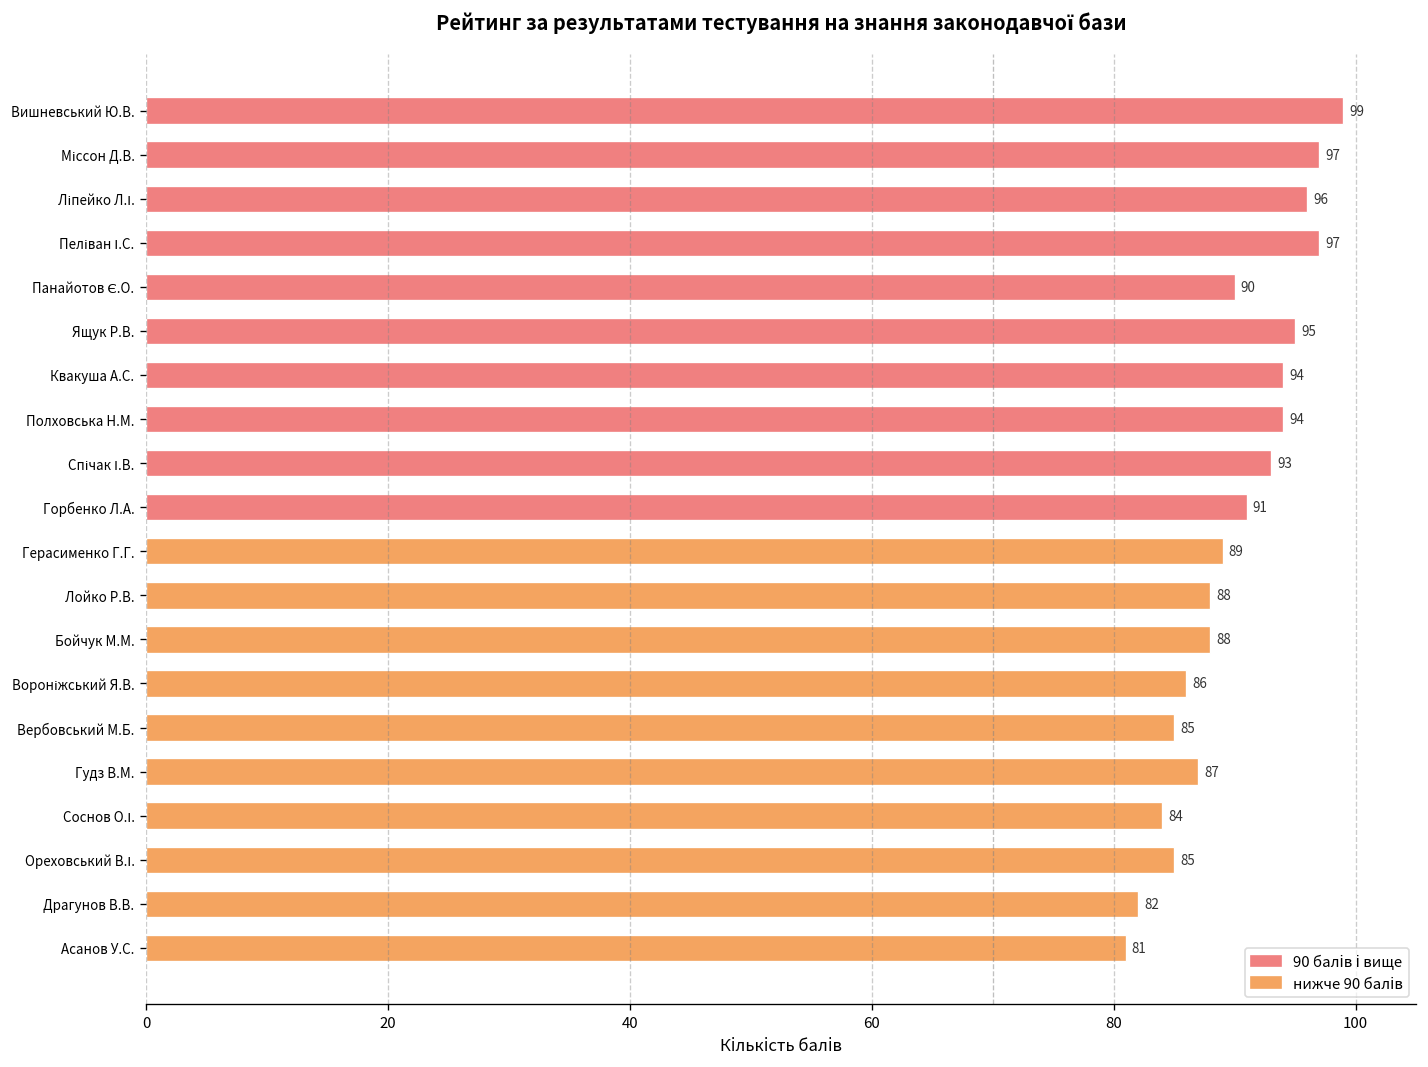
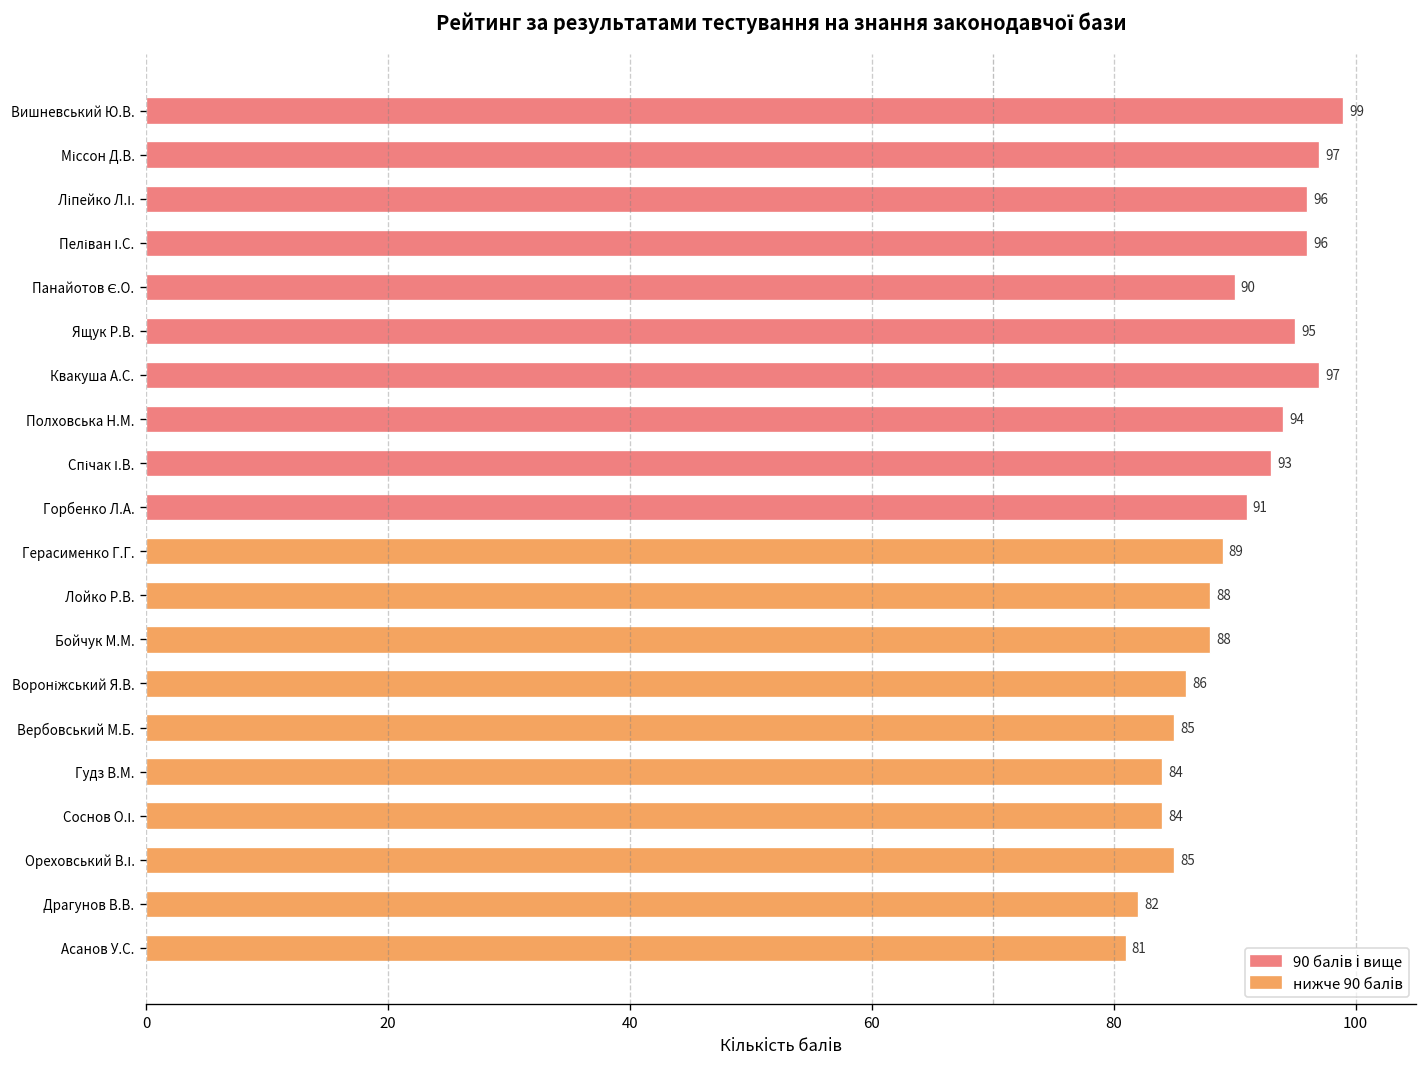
Пеліван І.С.: 97 -> 96
Квакуша А.С.: 94 -> 97
Гудз В.М.: 87 -> 84
